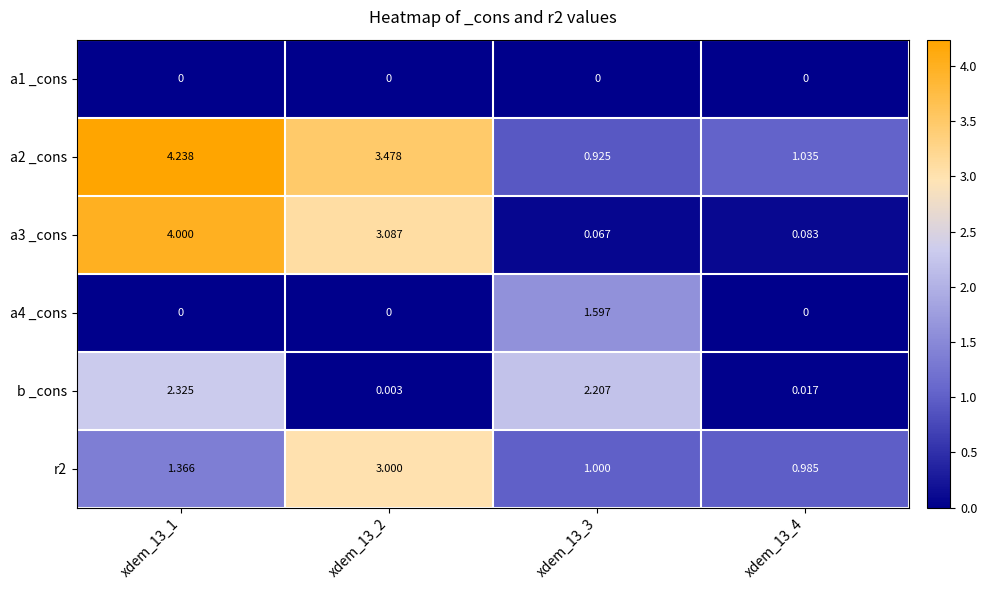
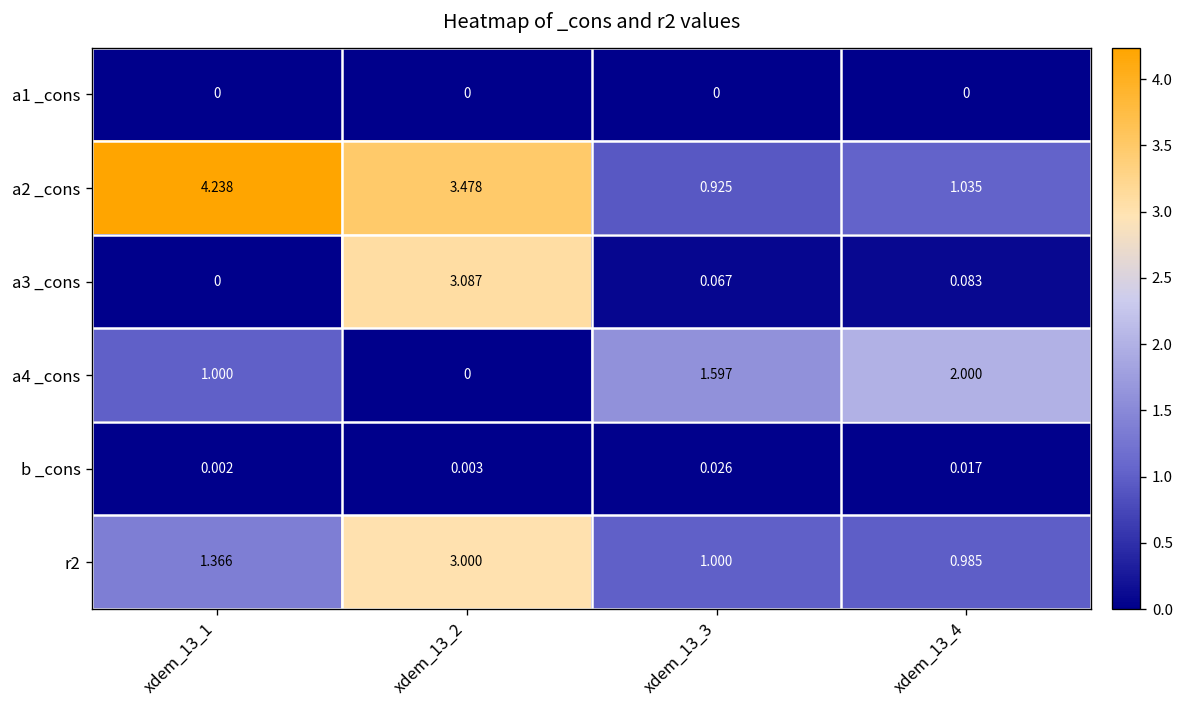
a3 _cons, xdem_13_1: 4.000 -> 0
a4 _cons, xdem_13_1: 0 -> 1.000
a4 _cons, xdem_13_4: 0 -> 2.000
b _cons, xdem_13_1: 2.325 -> 0.002
b _cons, xdem_13_3: 2.207 -> 0.026
